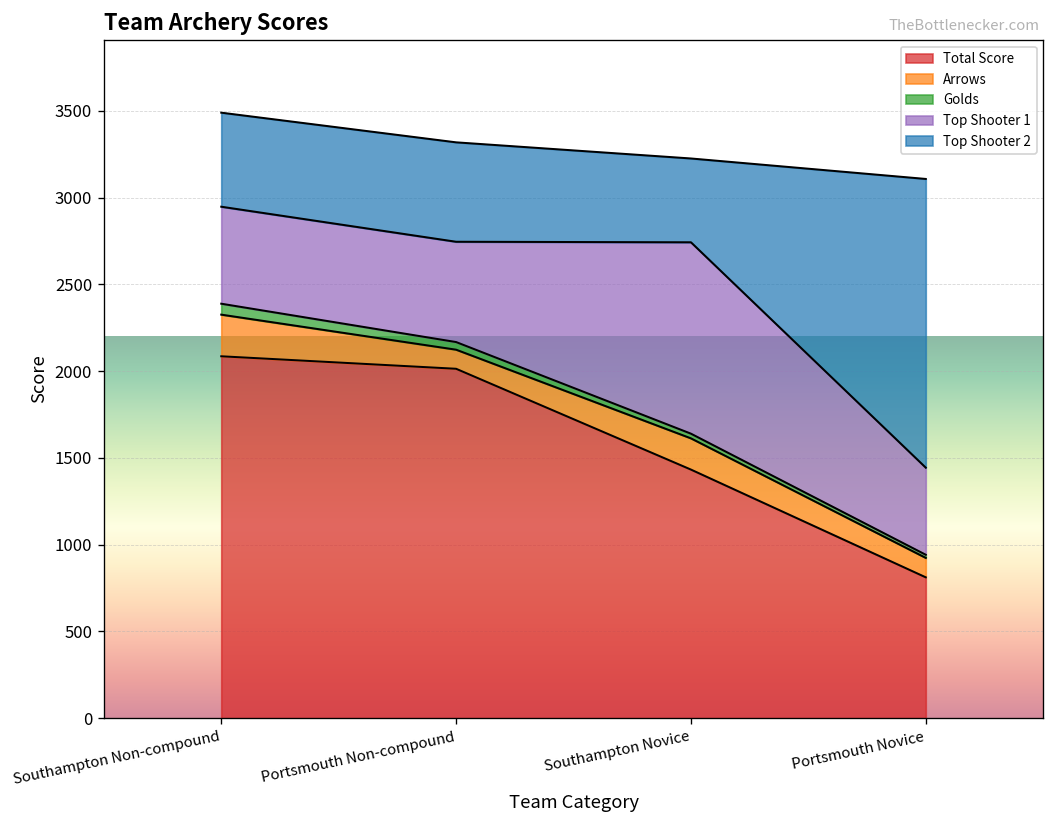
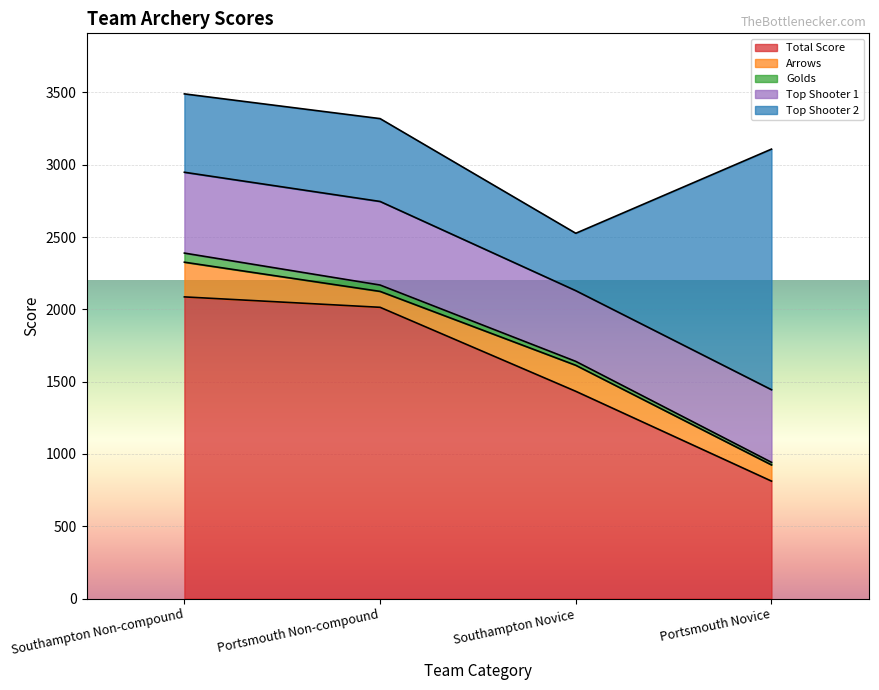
Top Shooter 1, Southampton Novice: 1100 -> 490
Top Shooter 2, Southampton Novice: 480 -> 400
